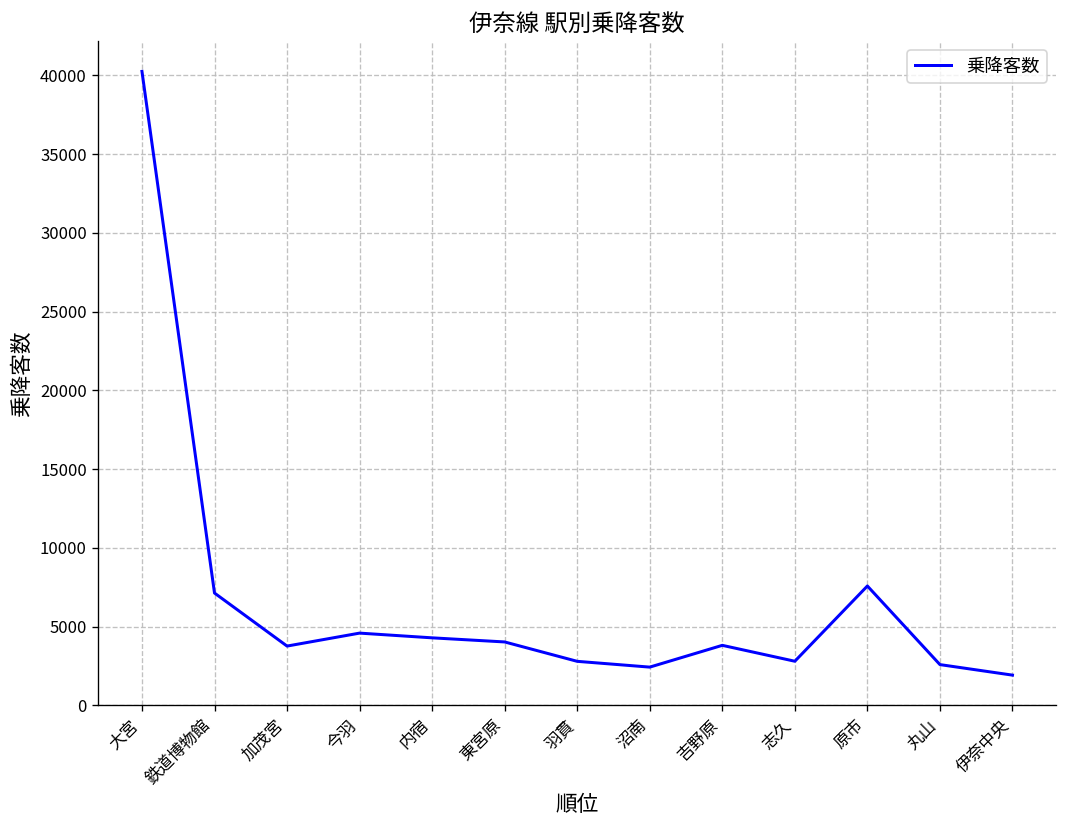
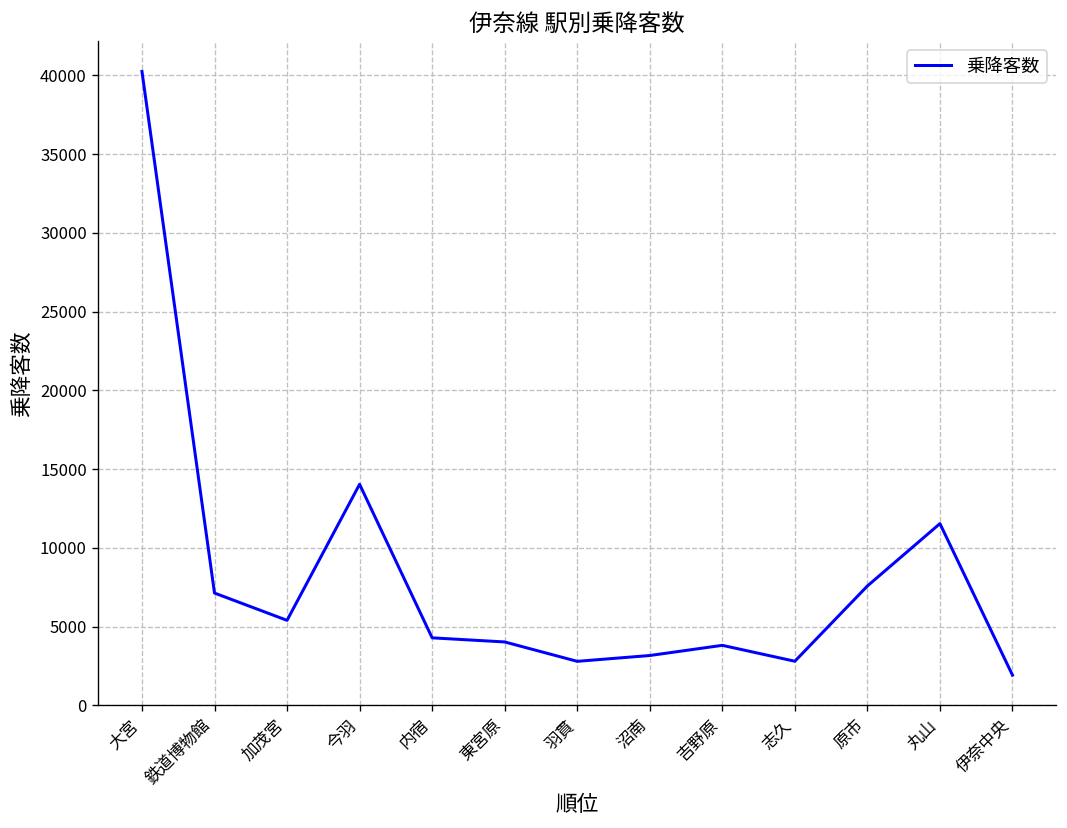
加茂宮: 3800 -> 5400
今羽: 4600 -> 14000
沼南: 2400 -> 3200
丸山: 2600 -> 11500
